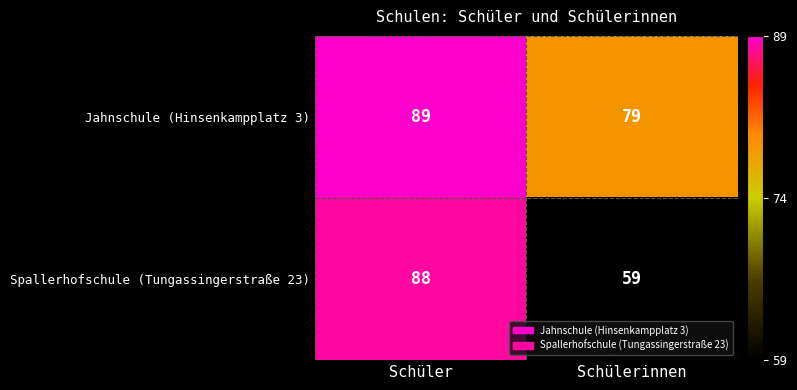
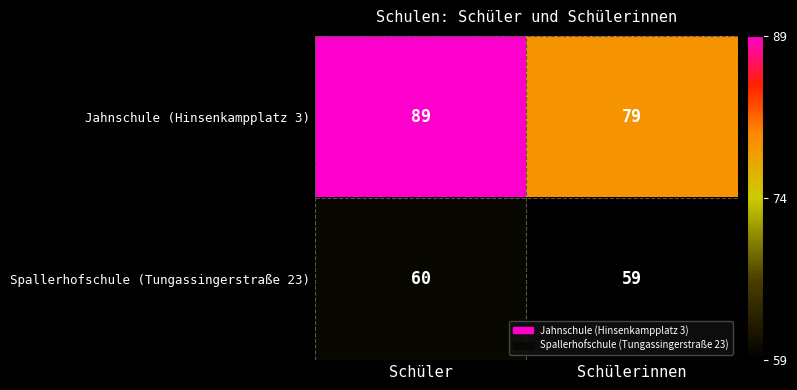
Spallerhofschule (Tungassingerstraße 23), Schüler: 88 -> 60
